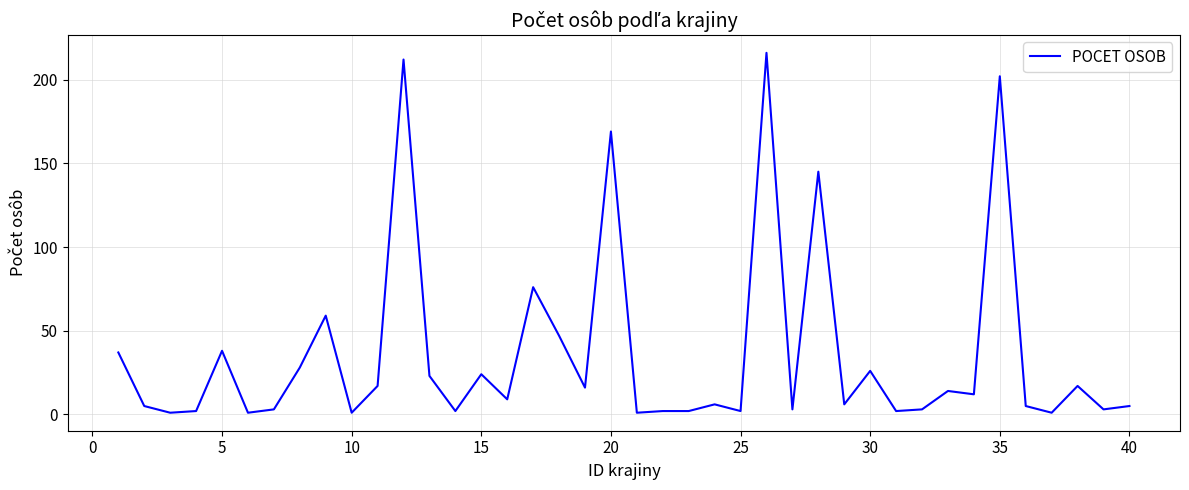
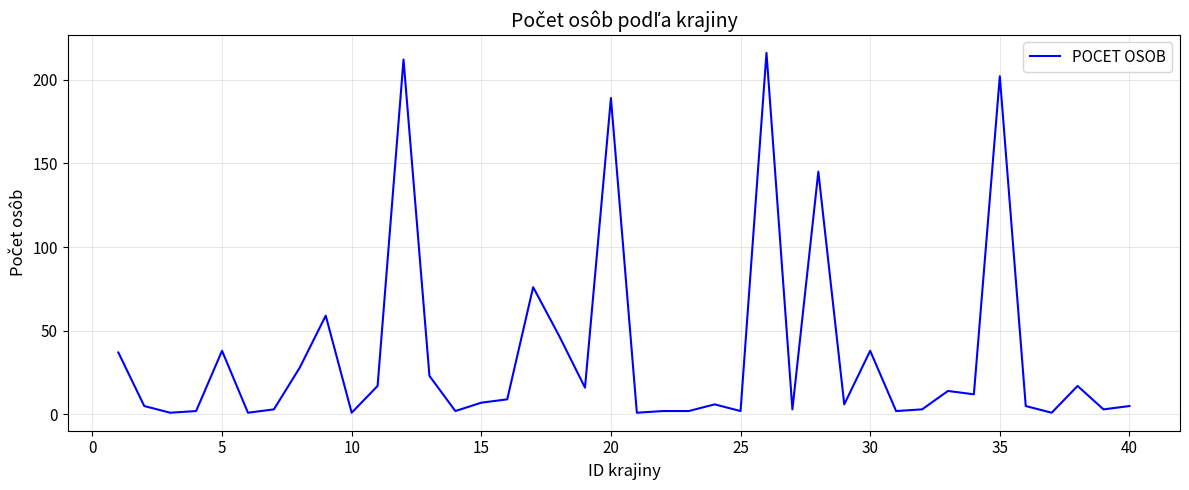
15: 24 -> 7
20: 169 -> 189
30: 26 -> 38
